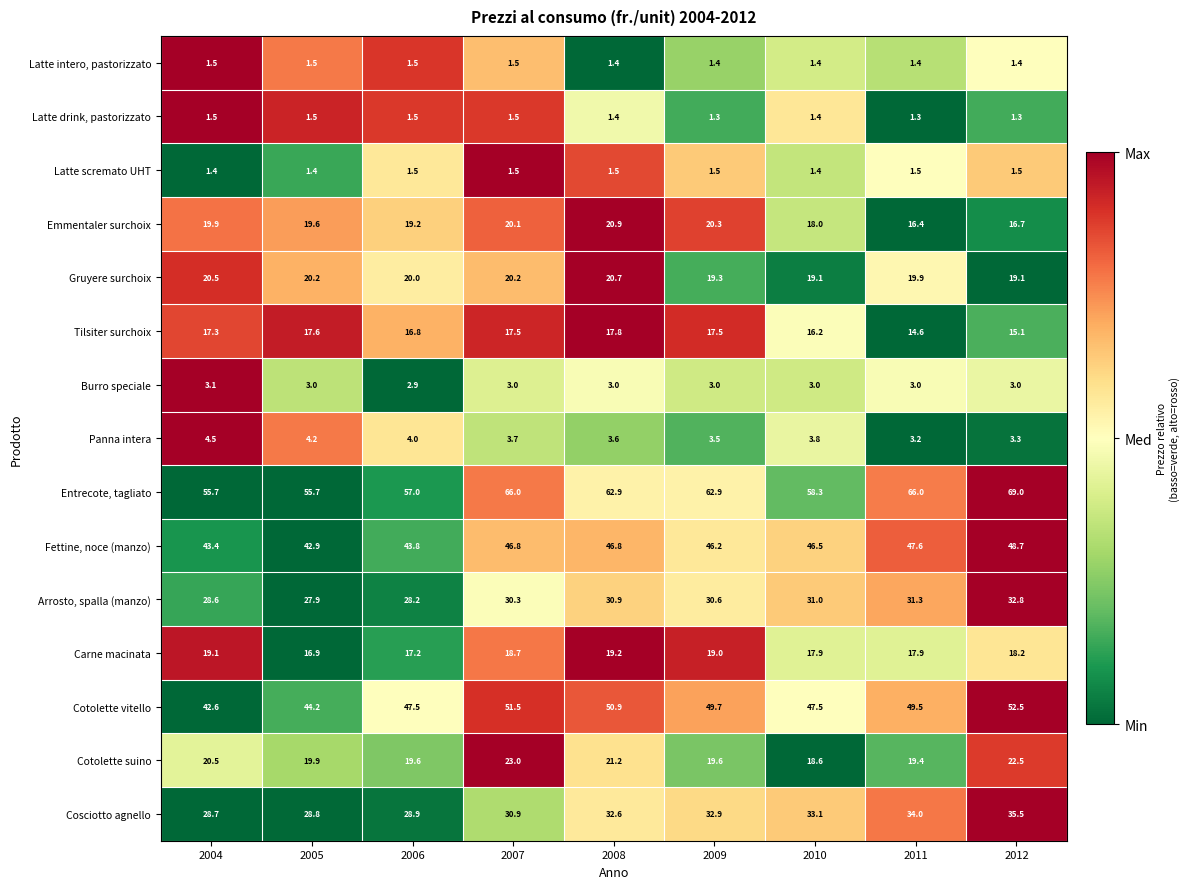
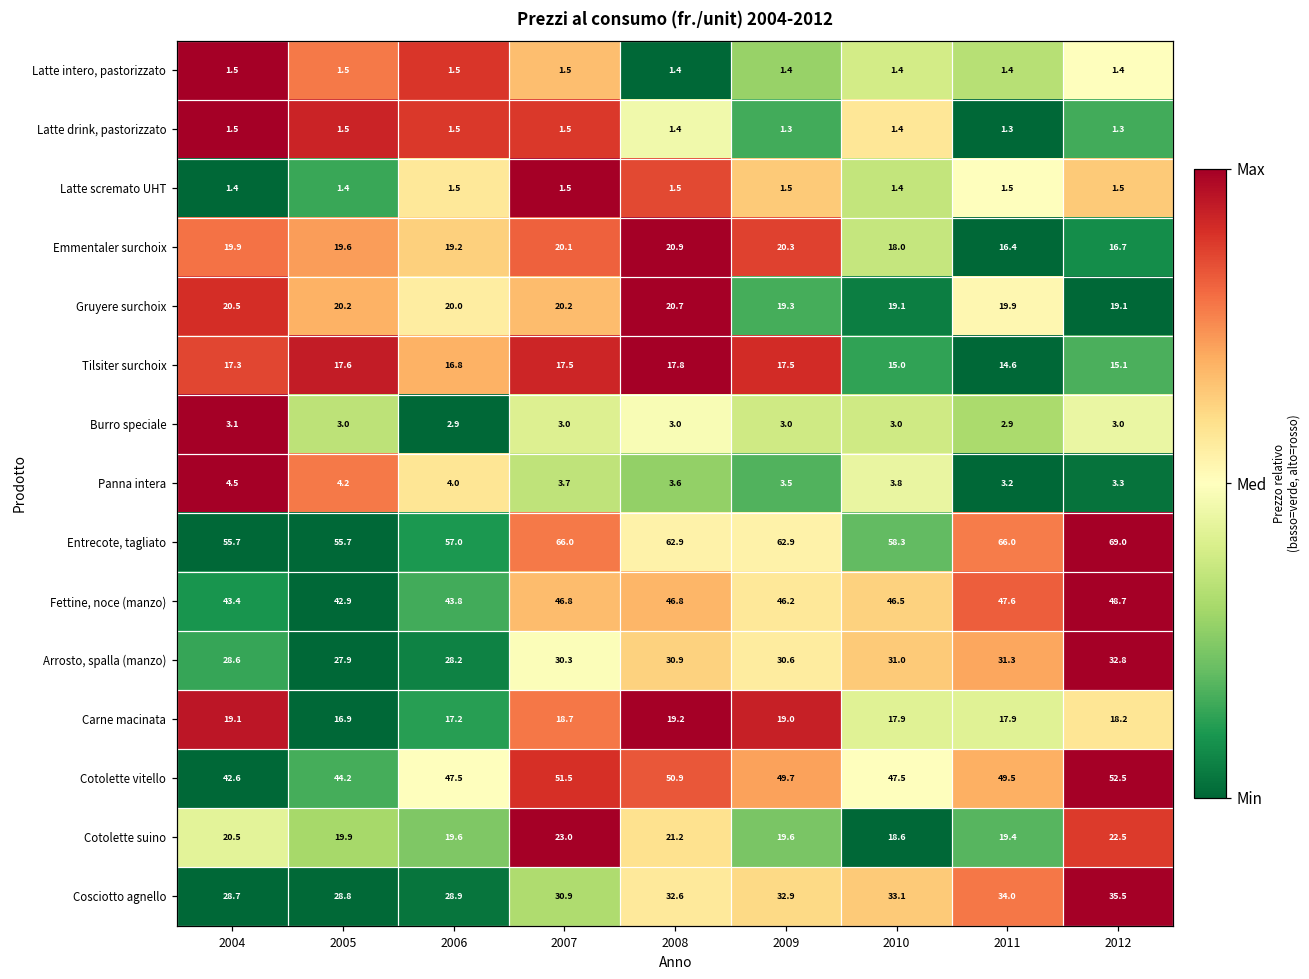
Tilsiter surchoix, 2010: 16.2 -> 15.0
Burro speciale, 2011: 3.0 -> 2.9
